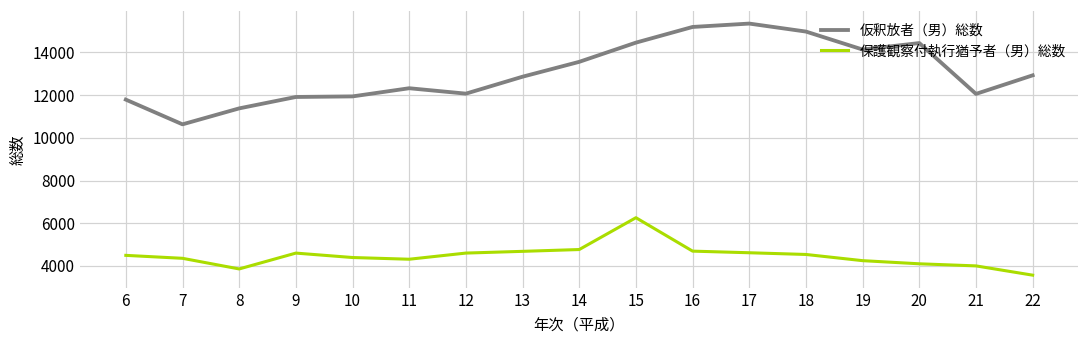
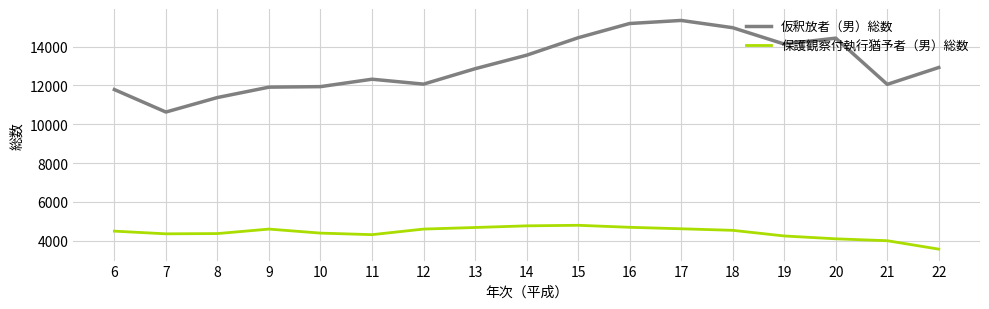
保護観察付執行猶予者（男）総数, 8: 3900 -> 4400
保護観察付執行猶予者（男）総数, 15: 6300 -> 4800
